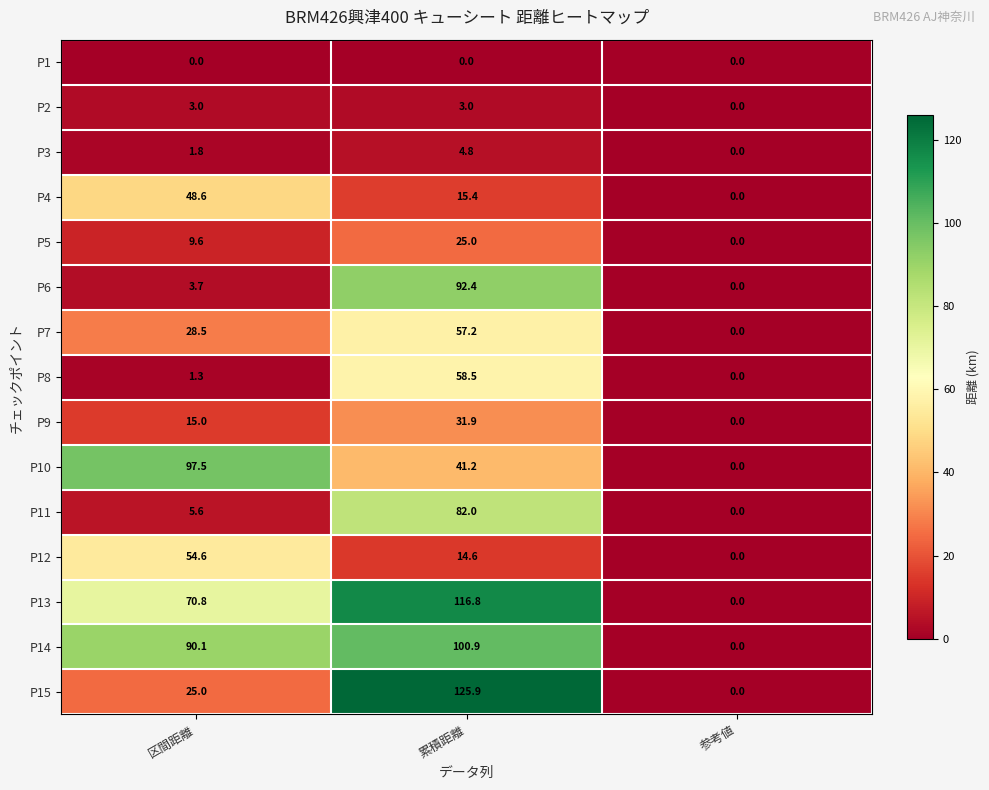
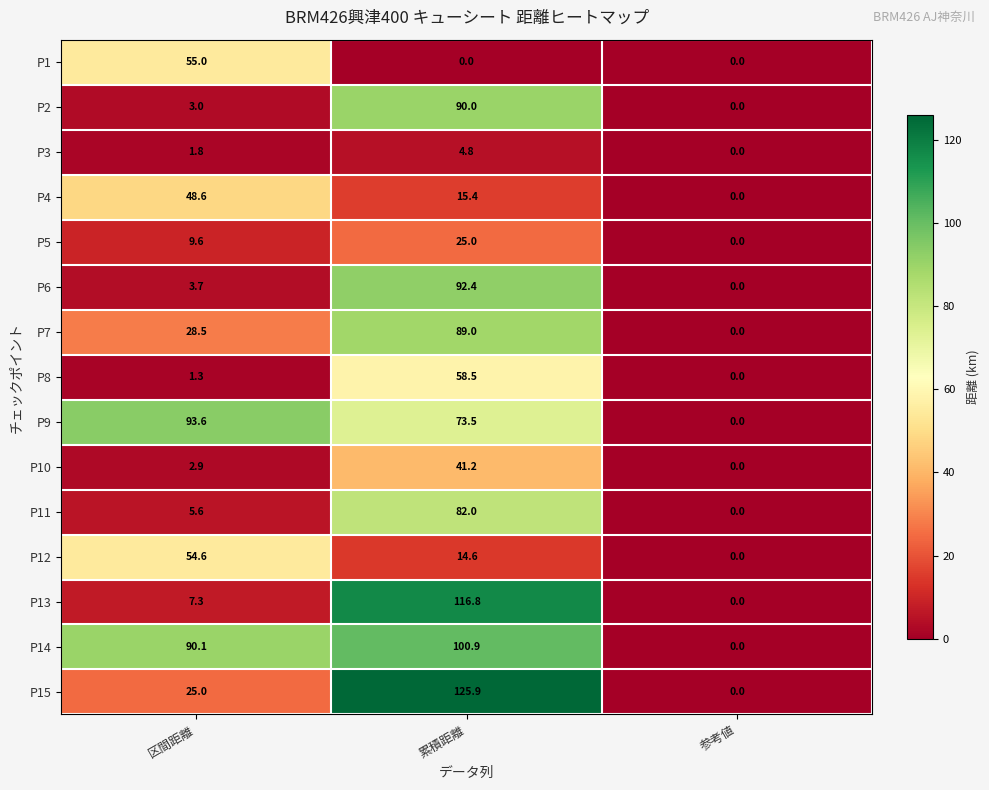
P1, 区間距離: 0.0 -> 55.0
P2, 累積距離: 3.0 -> 90.0
P7, 累積距離: 57.2 -> 89.0
P9, 区間距離: 15.0 -> 93.6
P9, 累積距離: 31.9 -> 73.5
P10, 区間距離: 97.5 -> 2.9
P13, 区間距離: 70.8 -> 7.3
